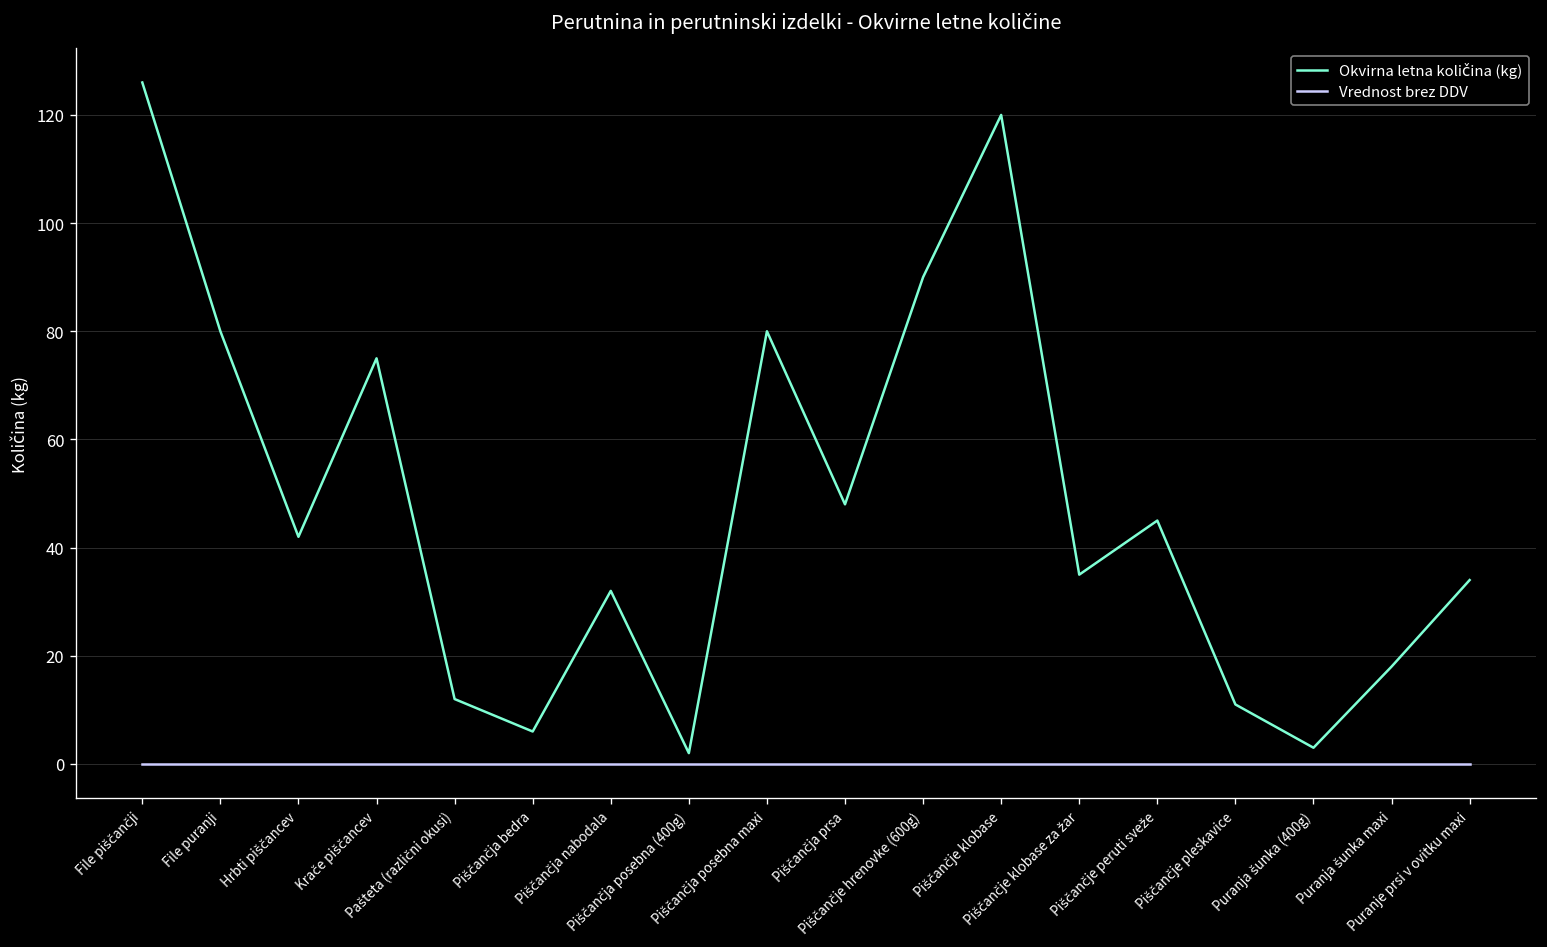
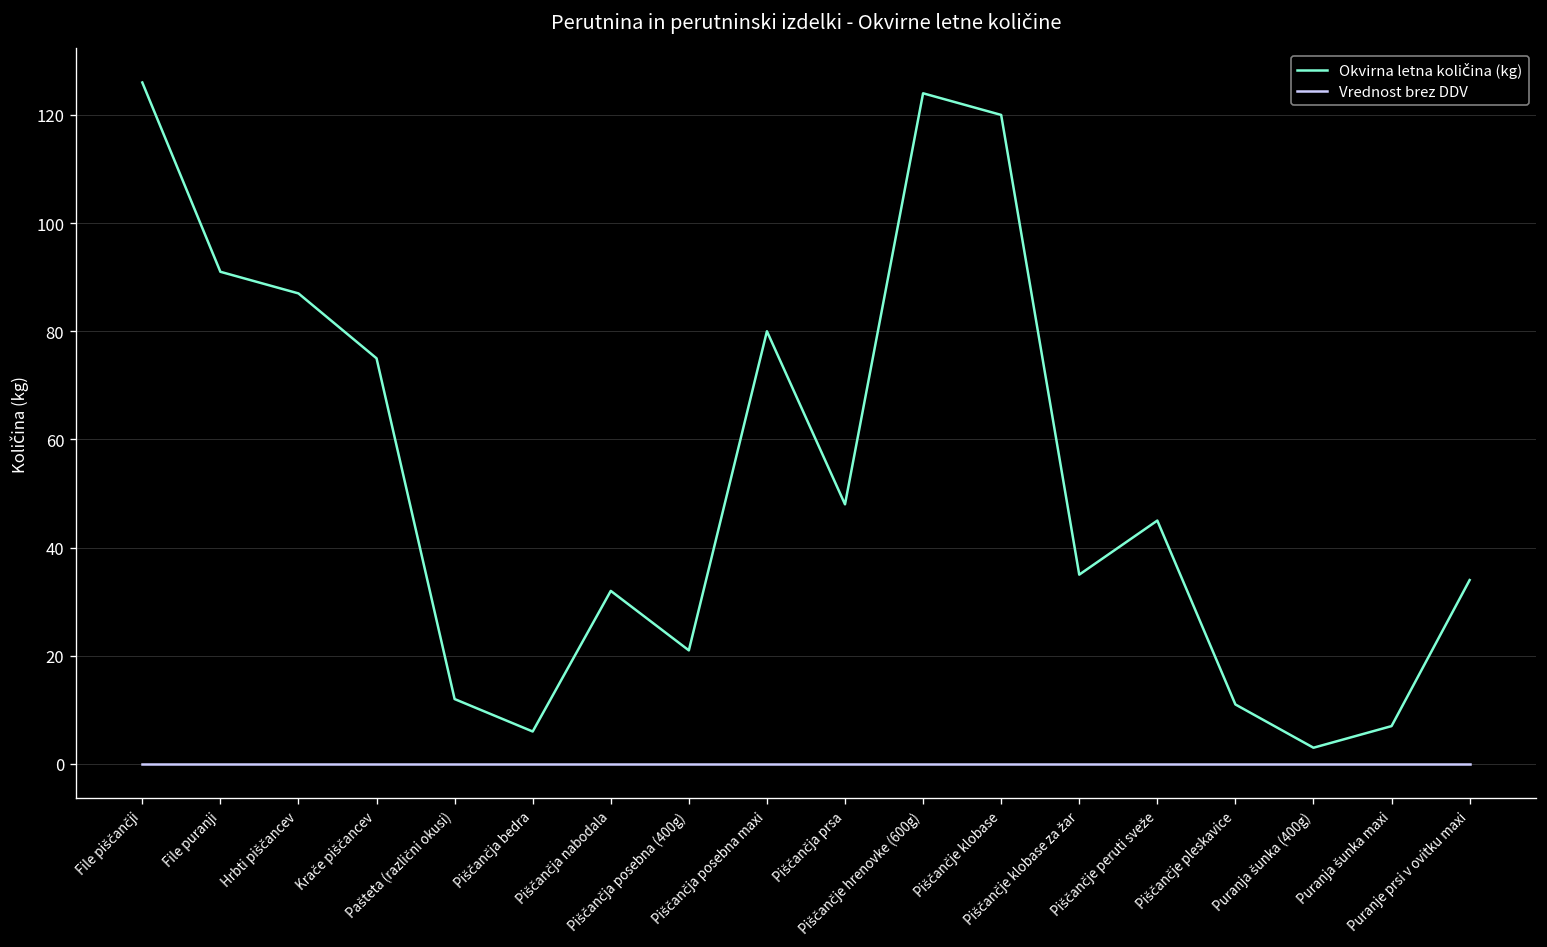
Okvirna letna količina (kg), File puranji: 80 -> 91
Okvirna letna količina (kg), Hrbti piščancev: 42 -> 87
Okvirna letna količina (kg), Piščančja posebna (400g): 2 -> 21
Okvirna letna količina (kg), Piščančje hrenovke (600g): 90 -> 124
Okvirna letna količina (kg), Puranja šunka maxi: 18 -> 7
